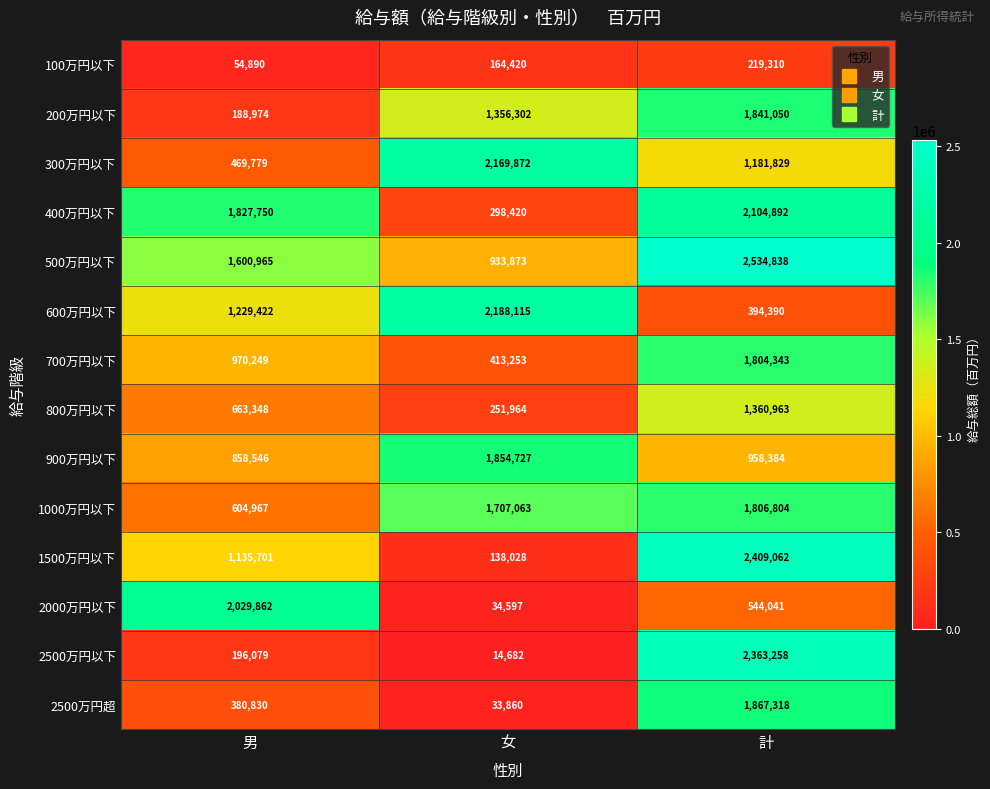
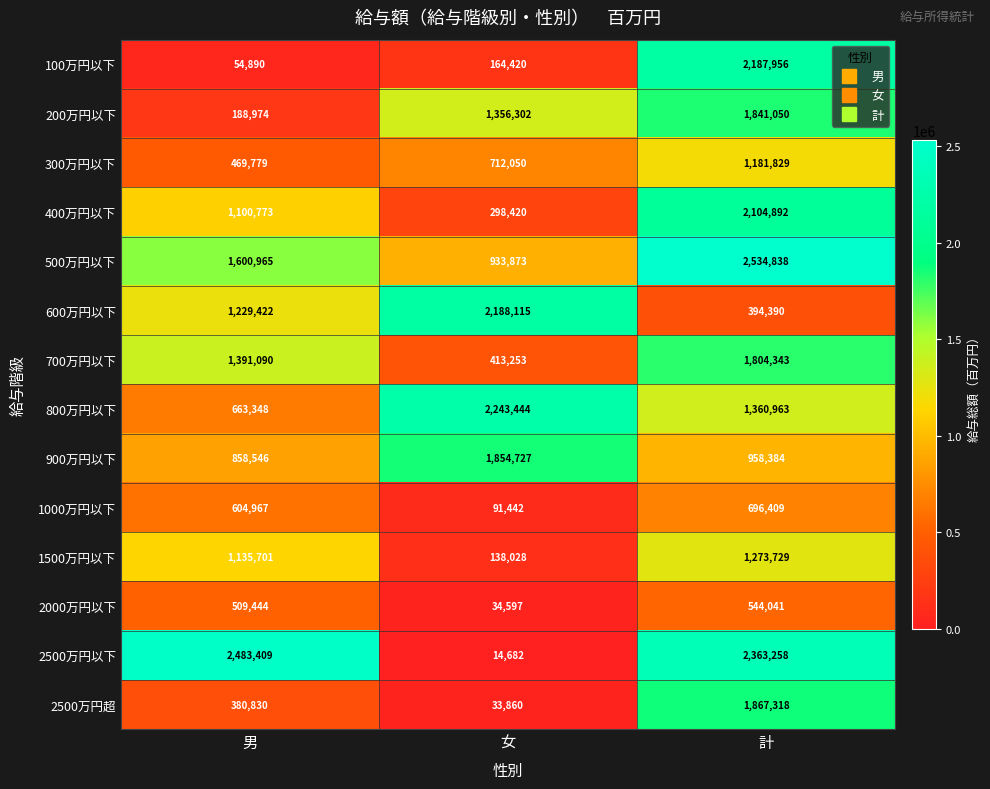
100万円以下, 計: 219,310 -> 2,187,956
300万円以下, 女: 2,169,872 -> 712,050
400万円以下, 男: 1,827,750 -> 1,100,773
700万円以下, 男: 970,249 -> 1,391,090
800万円以下, 女: 251,964 -> 2,243,444
1000万円以下, 女: 1,707,063 -> 91,442
1000万円以下, 計: 1,806,804 -> 696,409
1500万円以下, 計: 2,409,062 -> 1,273,729
2000万円以下, 男: 2,029,862 -> 509,444
2500万円以下, 男: 196,079 -> 2,483,409
